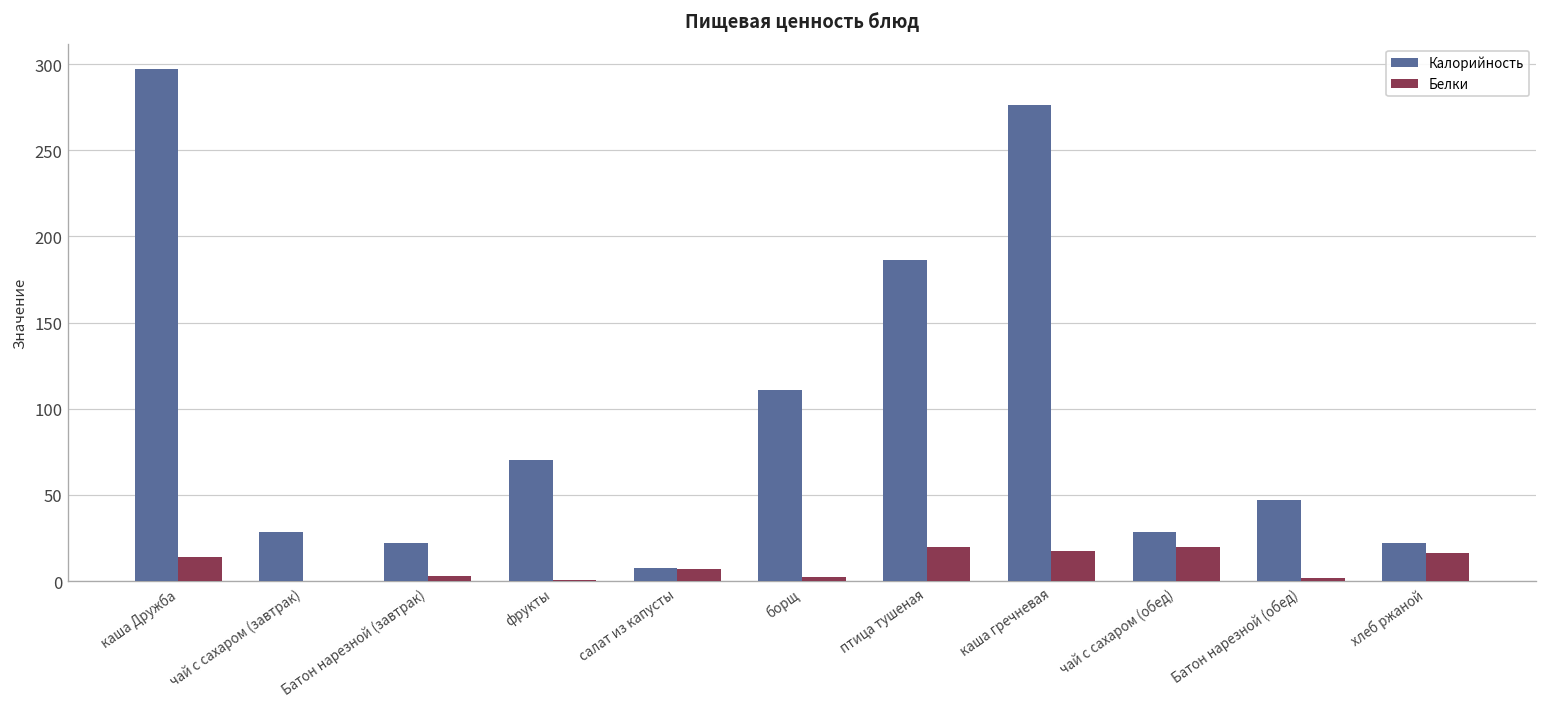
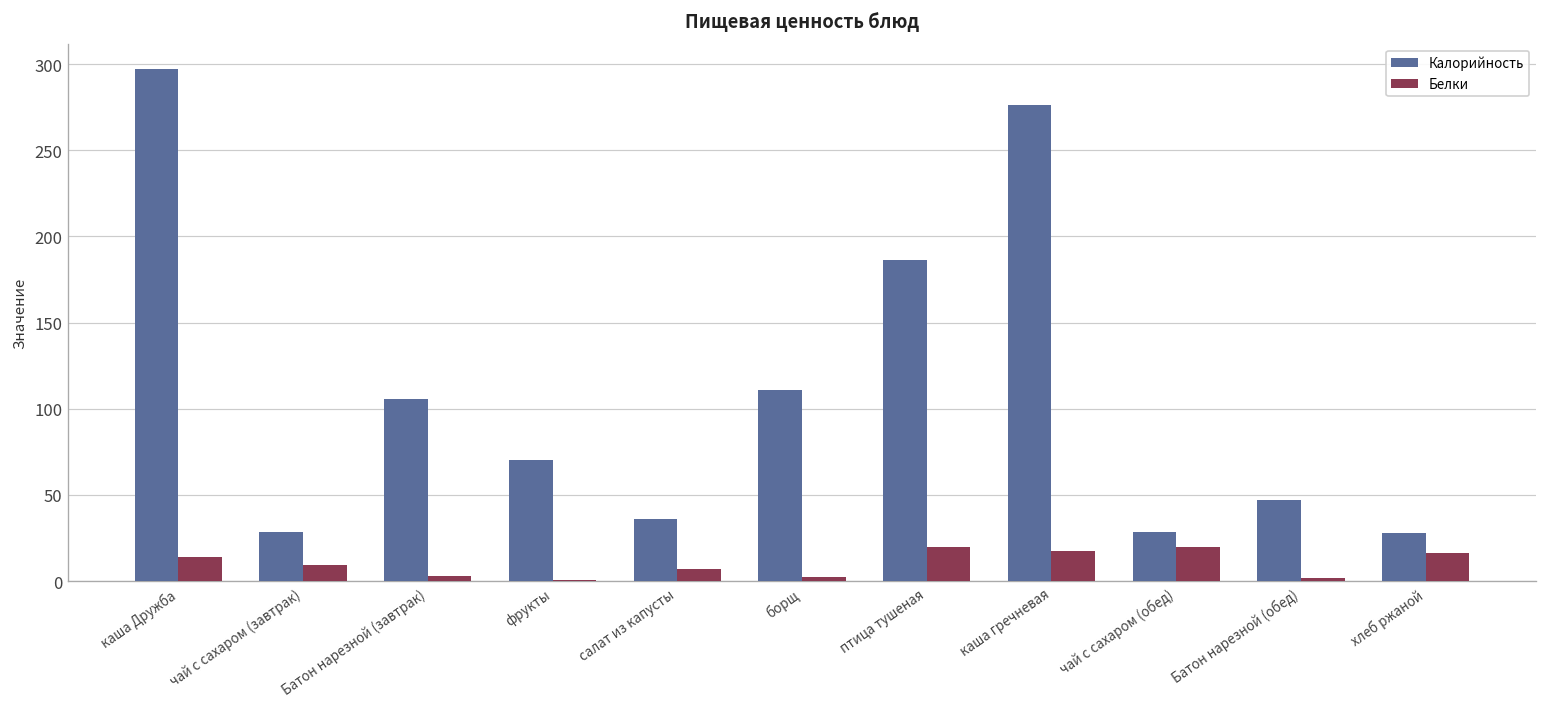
Белки, чай с сахаром (завтрак): 0 -> 10
Калорийность, Батон нарезной (завтрак): 22 -> 106
Калорийность, салат из капусты: 8 -> 36
Калорийность, хлеб ржаной: 22 -> 28
